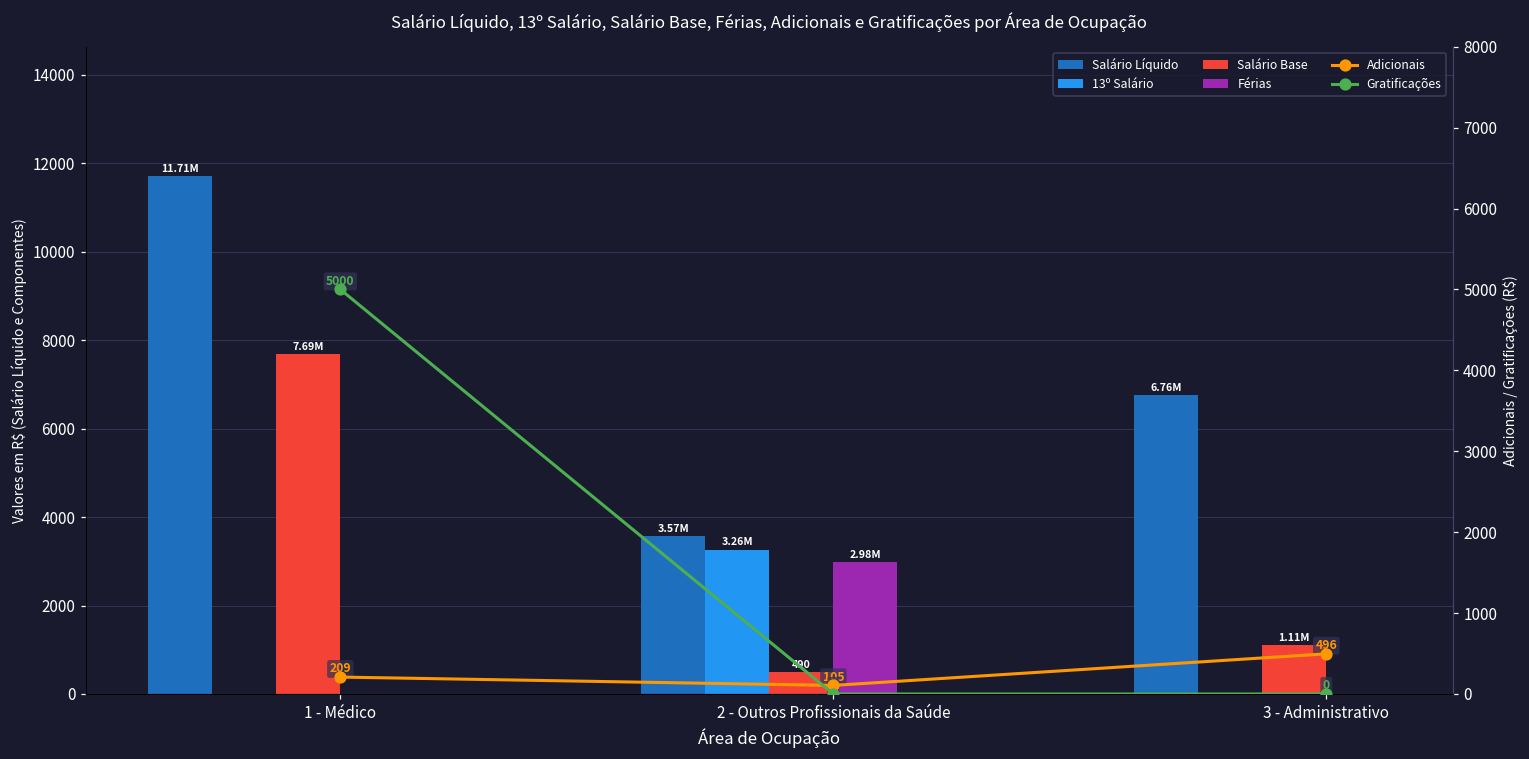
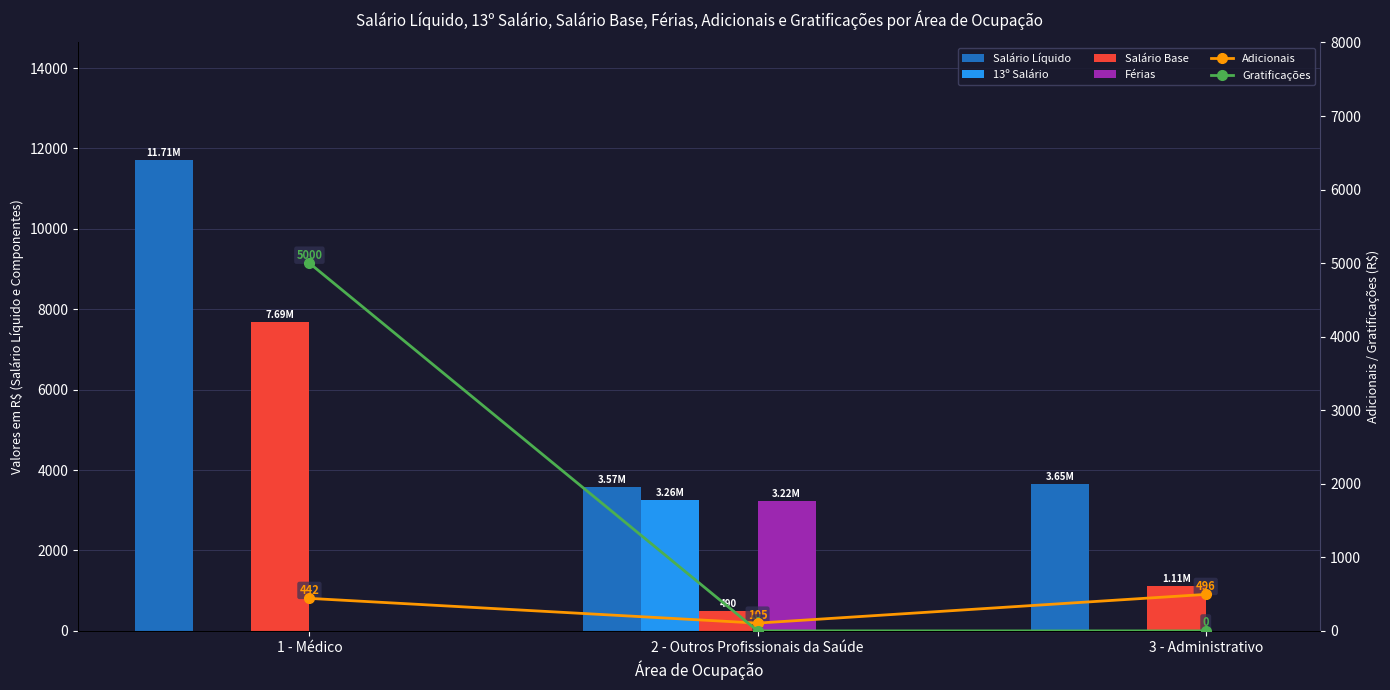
Férias, 2 - Outros Profissionais da Saúde: 2.98M -> 3.22M
Salário Líquido, 3 - Administrativo: 6.76M -> 3.65M
Adicionais, 1 - Médico: 209 -> 442
